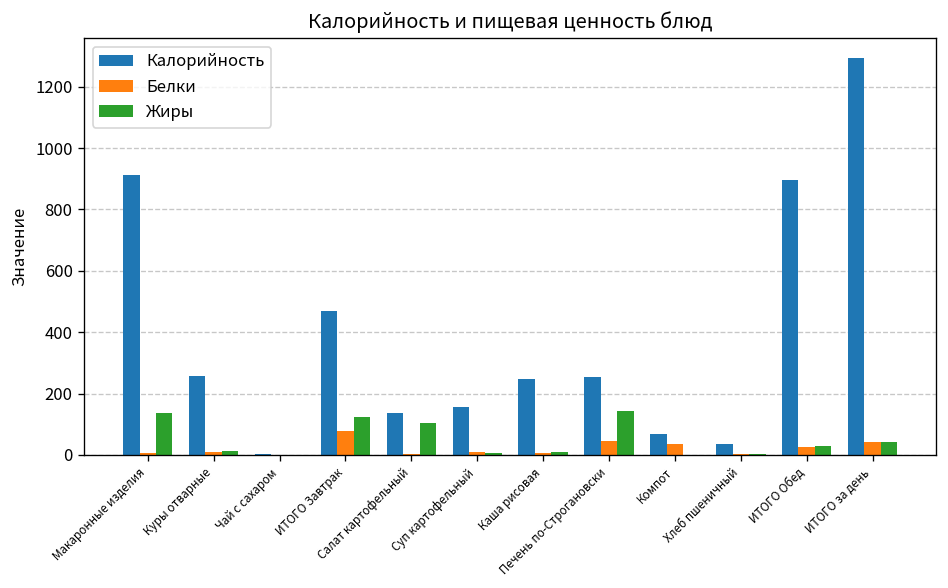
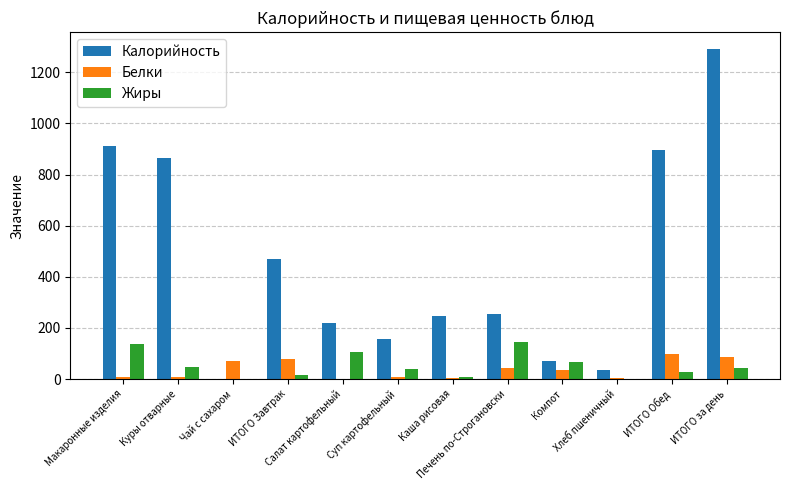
Калорийность, Куры отварные: 260 -> 870
Жиры, Куры отварные: 10 -> 50
Белки, Чай с сахаром: 0 -> 70
Жиры, ИТОГО Завтрак: 120 -> 20
Калорийность, Салат картофельный: 140 -> 220
Жиры, Суп картофельный: 10 -> 40
Жиры, Компот: 0 -> 70
Белки, ИТОГО Обед: 30 -> 100
Белки, ИТОГО за день: 40 -> 90
